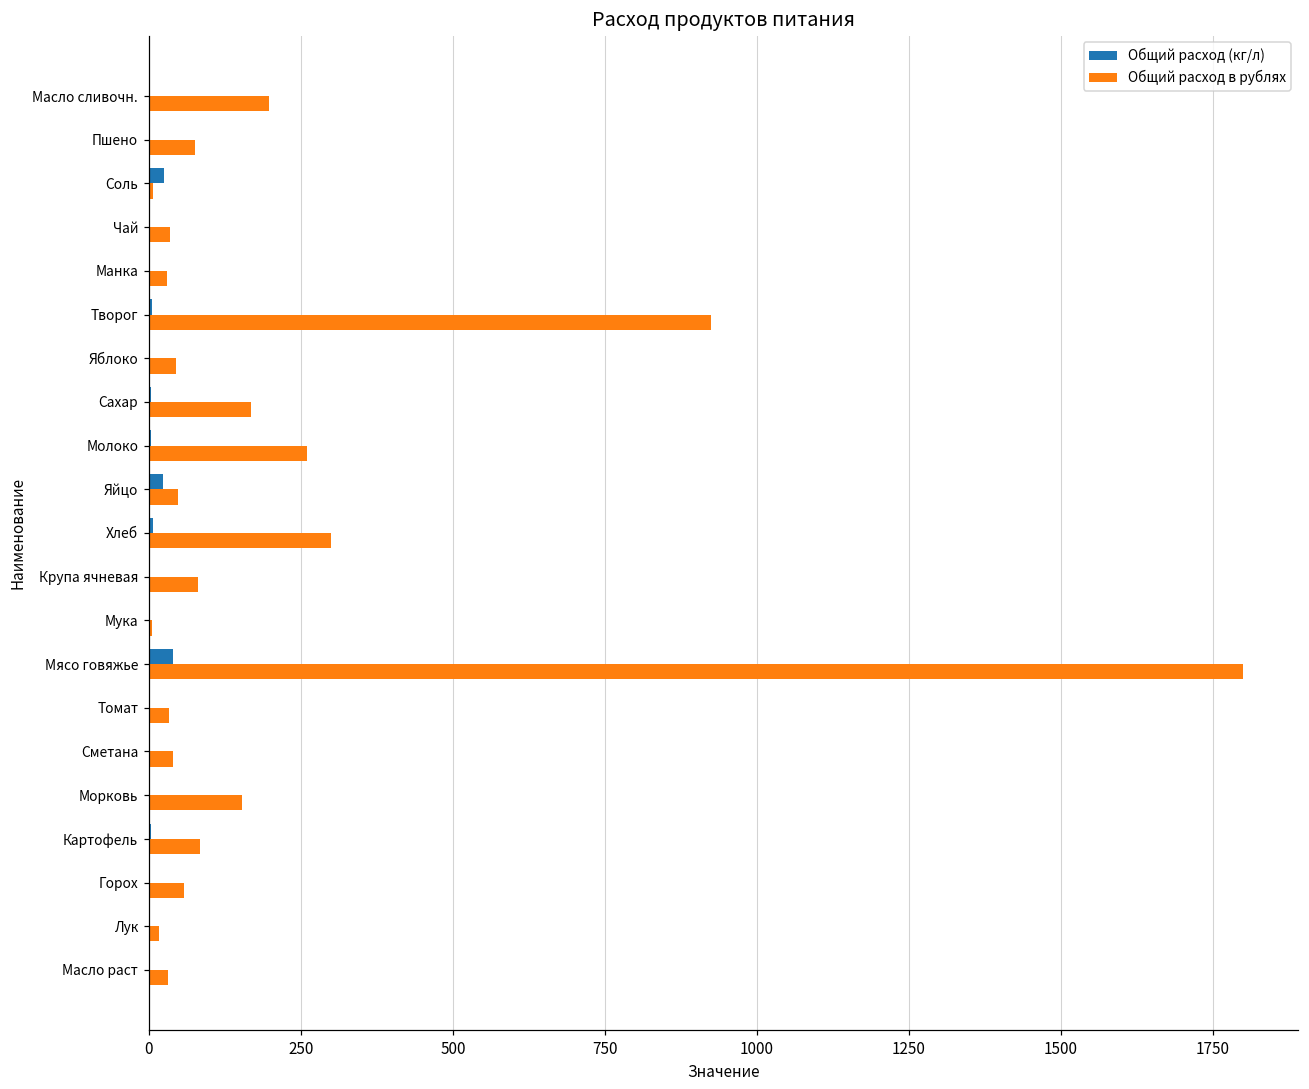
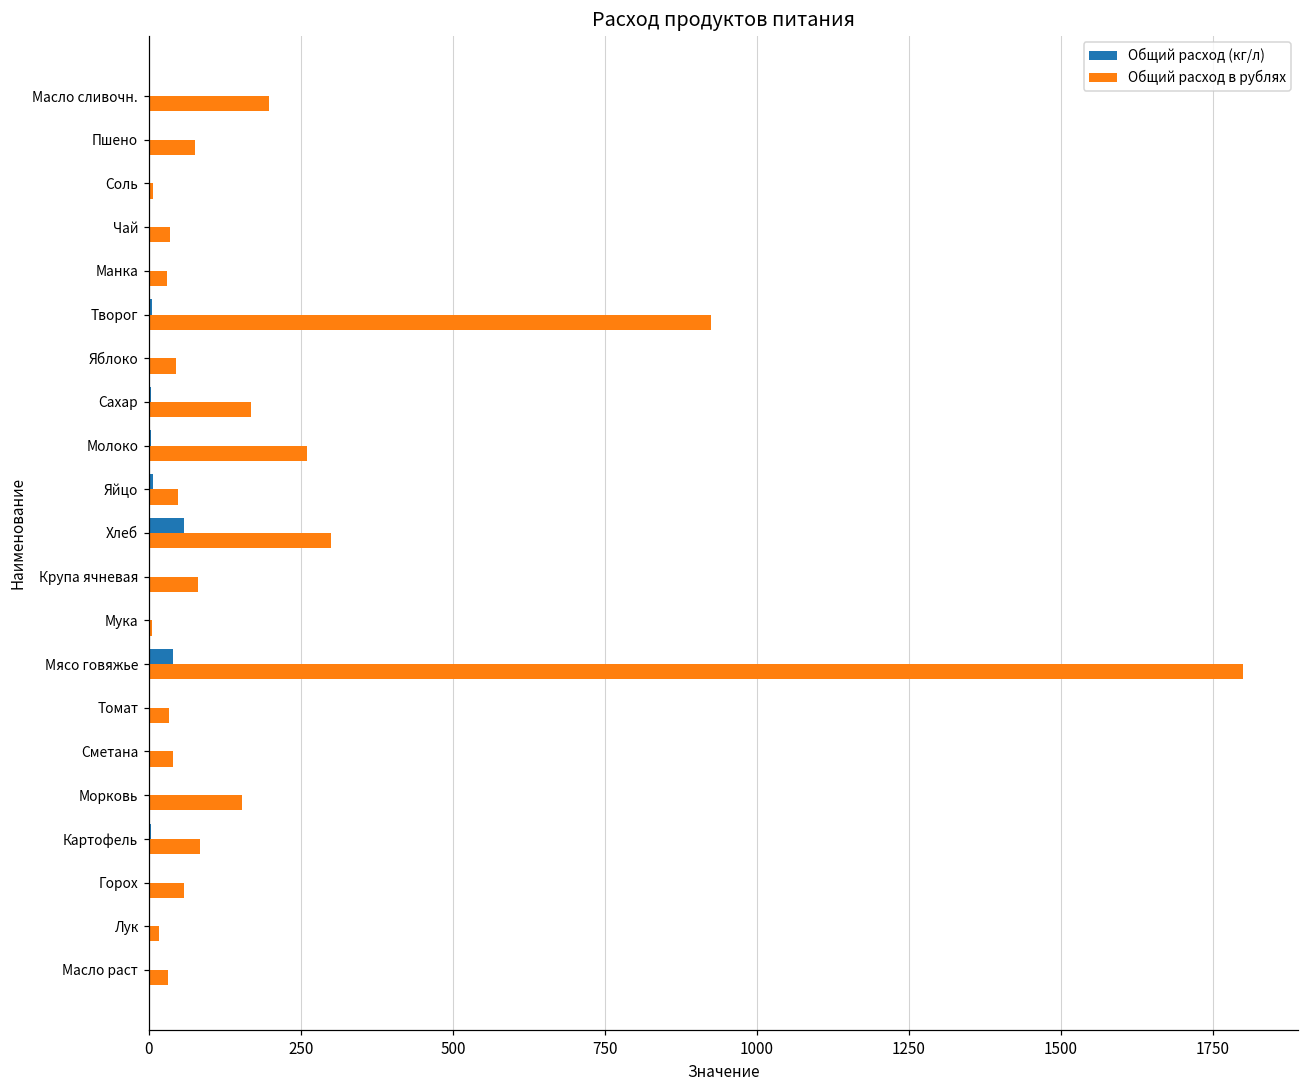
Общий расход (кг/л), Соль: 30 -> 0
Общий расход (кг/л), Яйцо: 20 -> 10
Общий расход (кг/л), Хлеб: 10 -> 60
